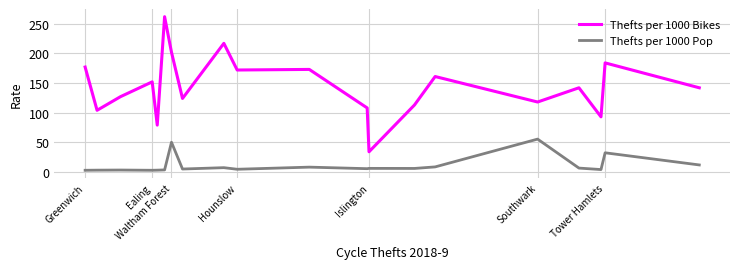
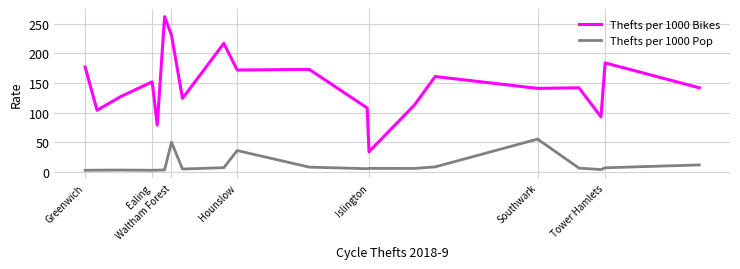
Thefts per 1000 Bikes, Waltham Forest: 200 -> 230
Thefts per 1000 Pop, Hounslow: 0 -> 40
Thefts per 1000 Bikes, Southwark: 120 -> 140
Thefts per 1000 Pop, Tower Hamlets: 30 -> 10
